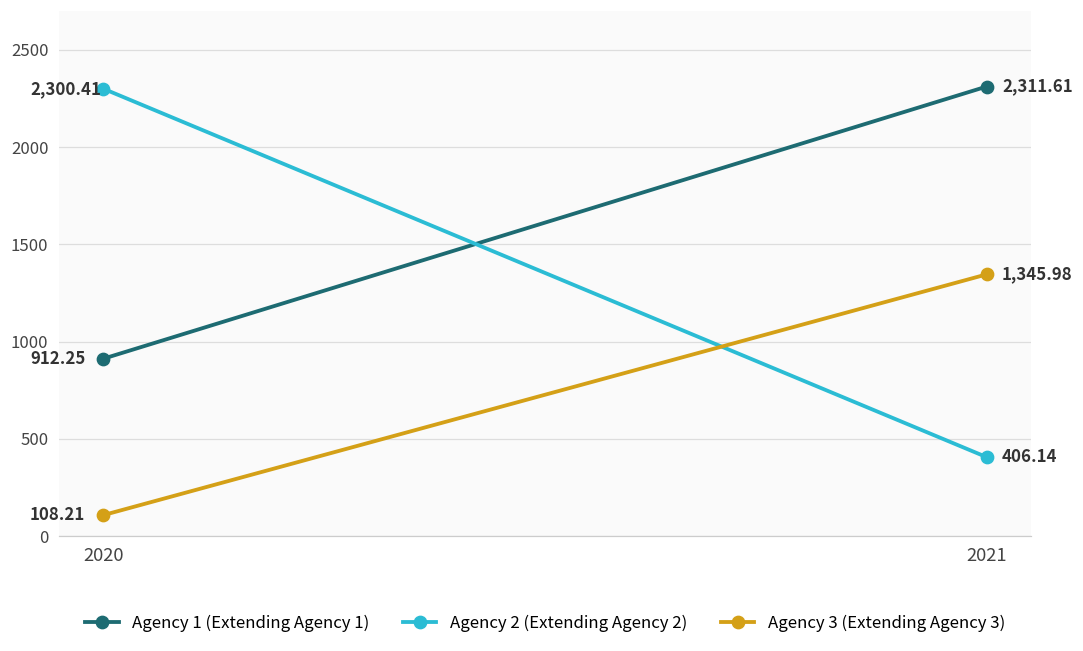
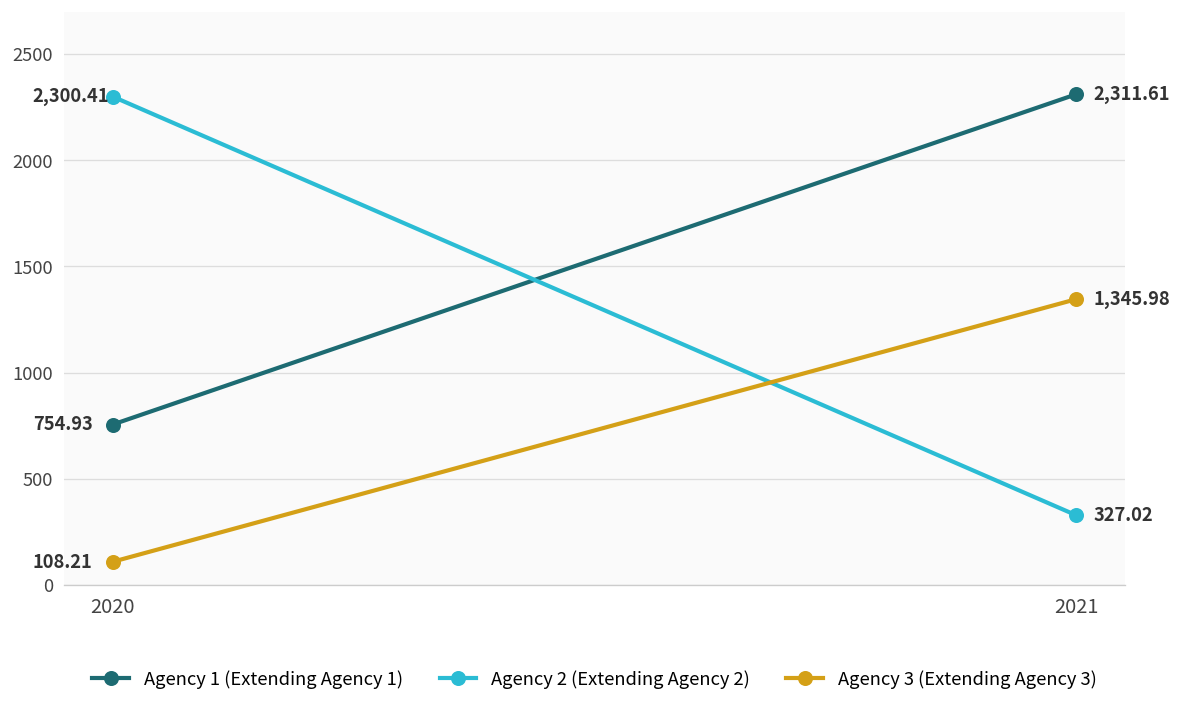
Agency 1 (Extending Agency 1), 2020: 912.25 -> 754.93
Agency 2 (Extending Agency 2), 2021: 406.14 -> 327.02
